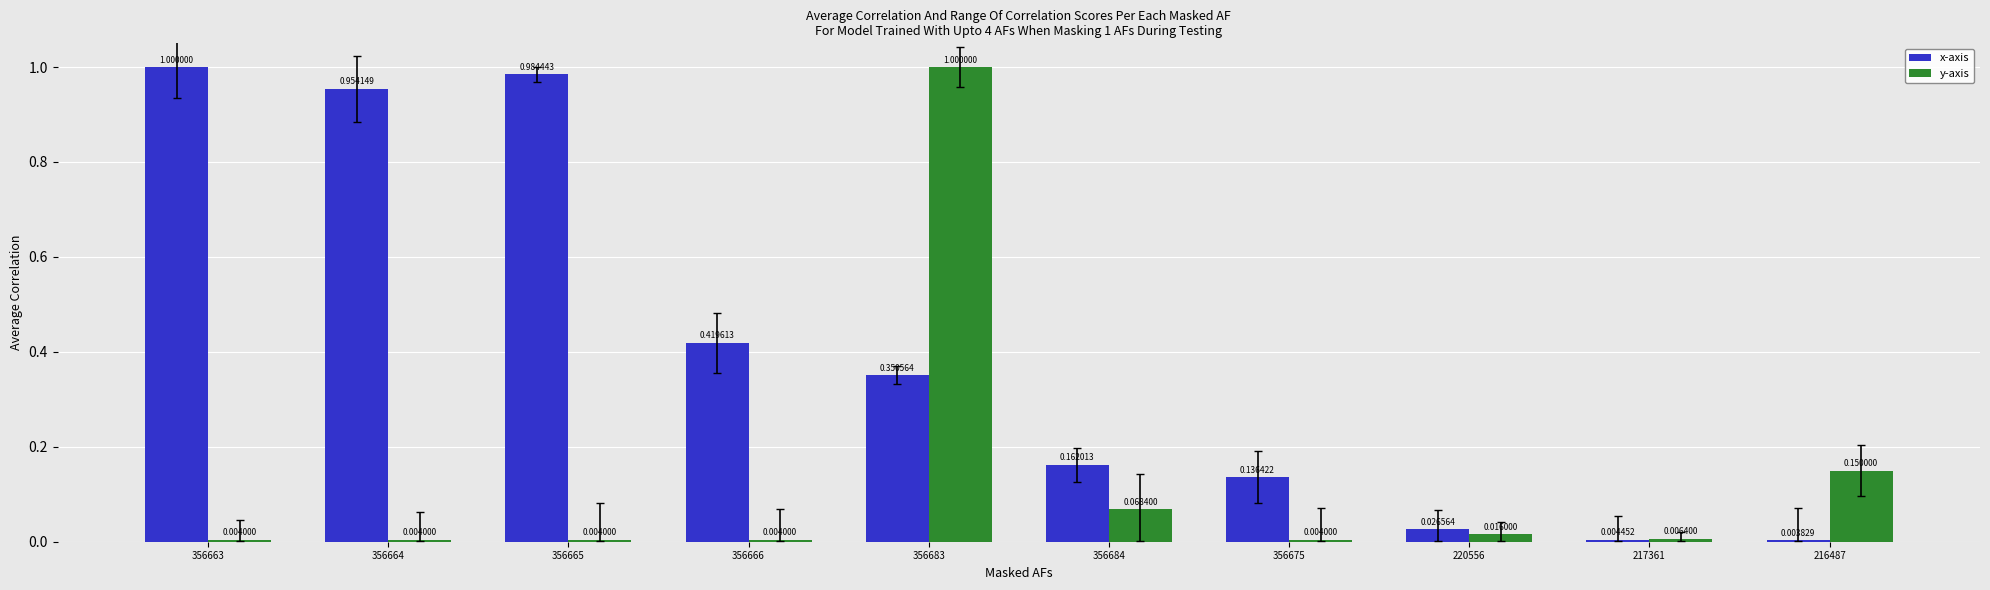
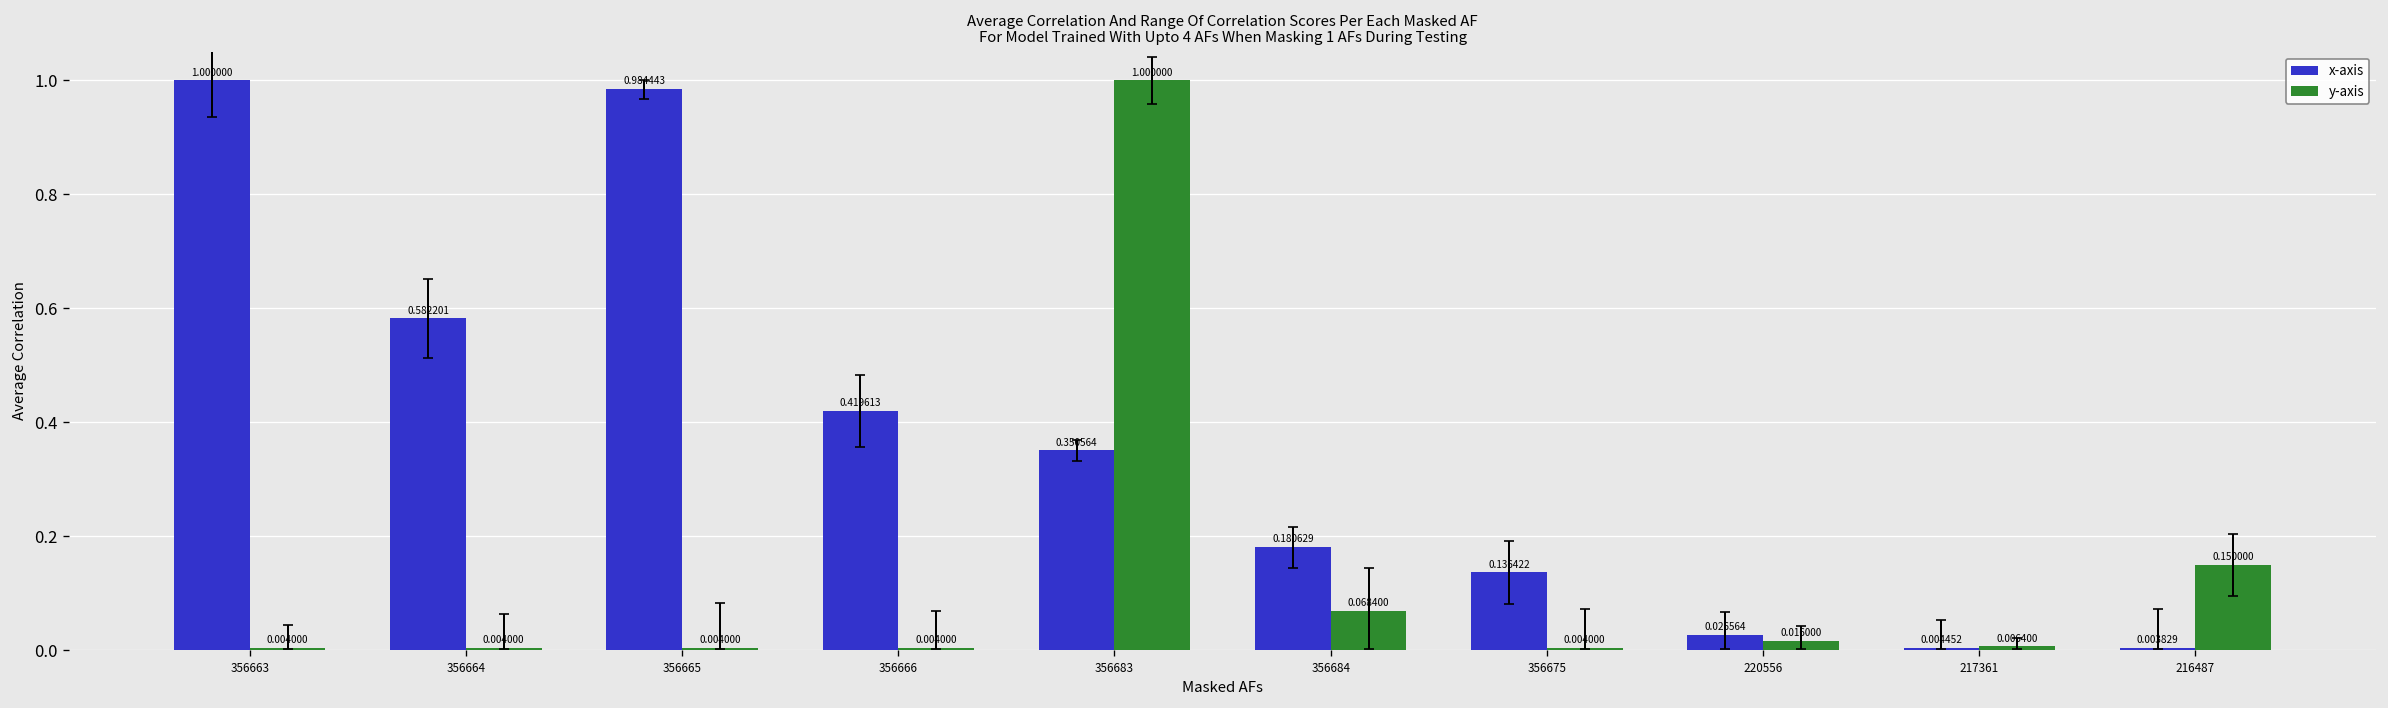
x-axis, 356664: 0.954149 -> 0.582201
x-axis, 356684: 0.162013 -> 0.180629
